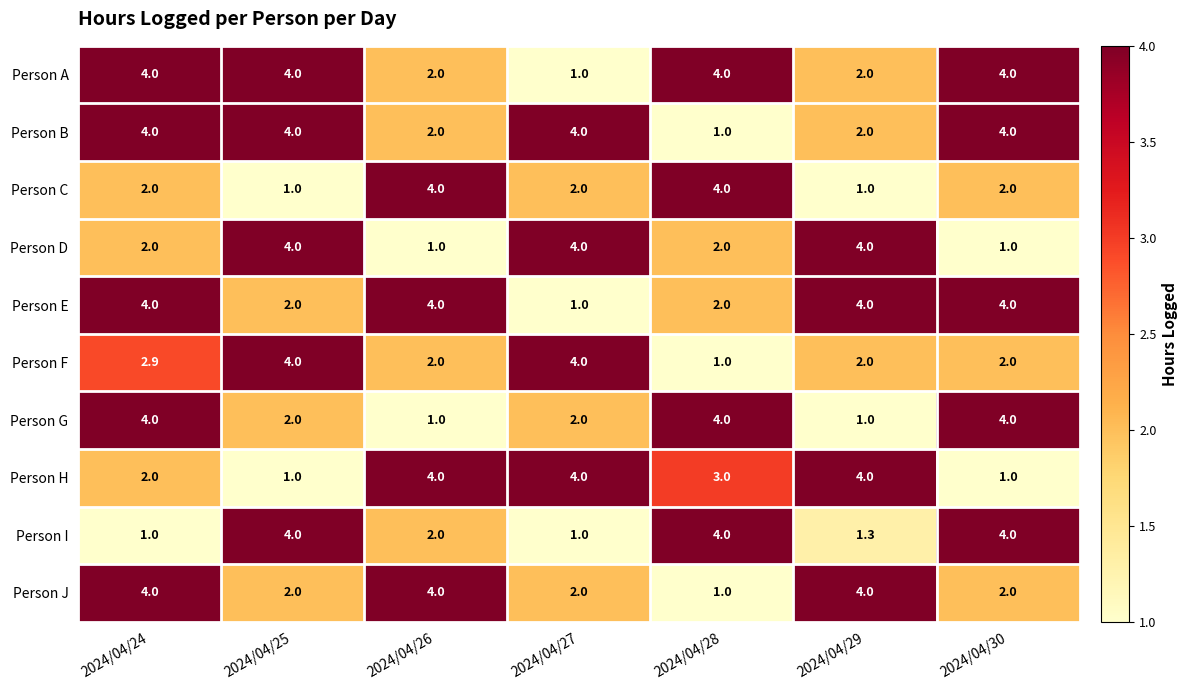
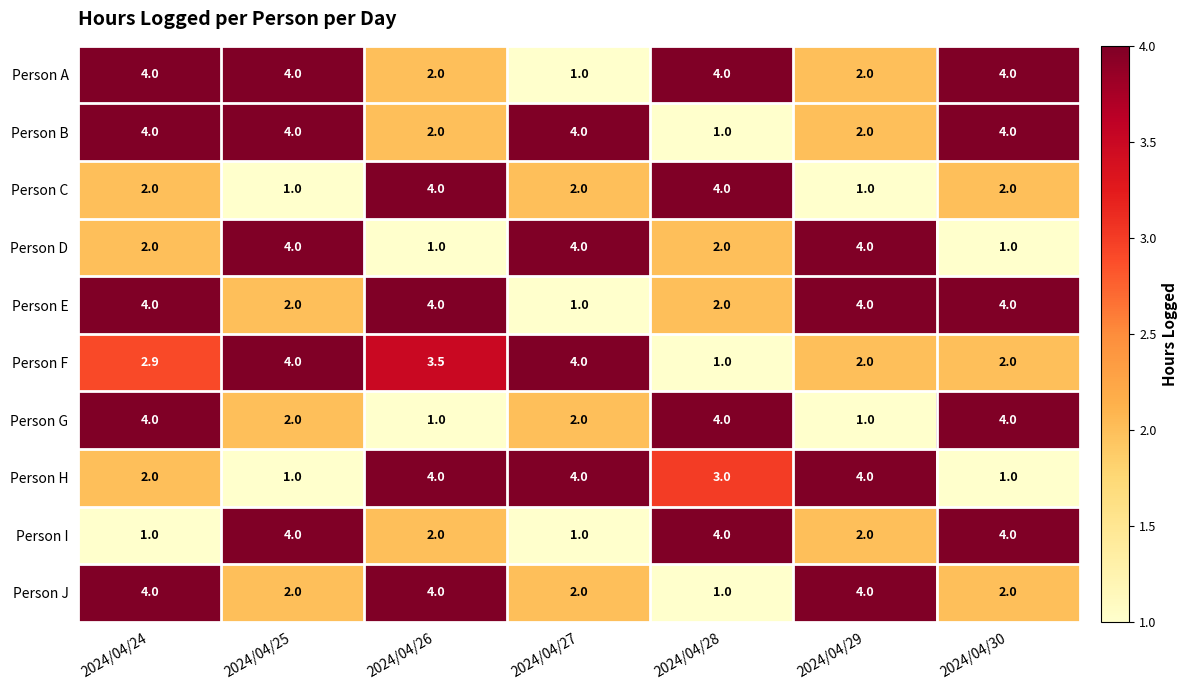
Person F, 2024/04/26: 2.0 -> 3.5
Person I, 2024/04/29: 1.3 -> 2.0
